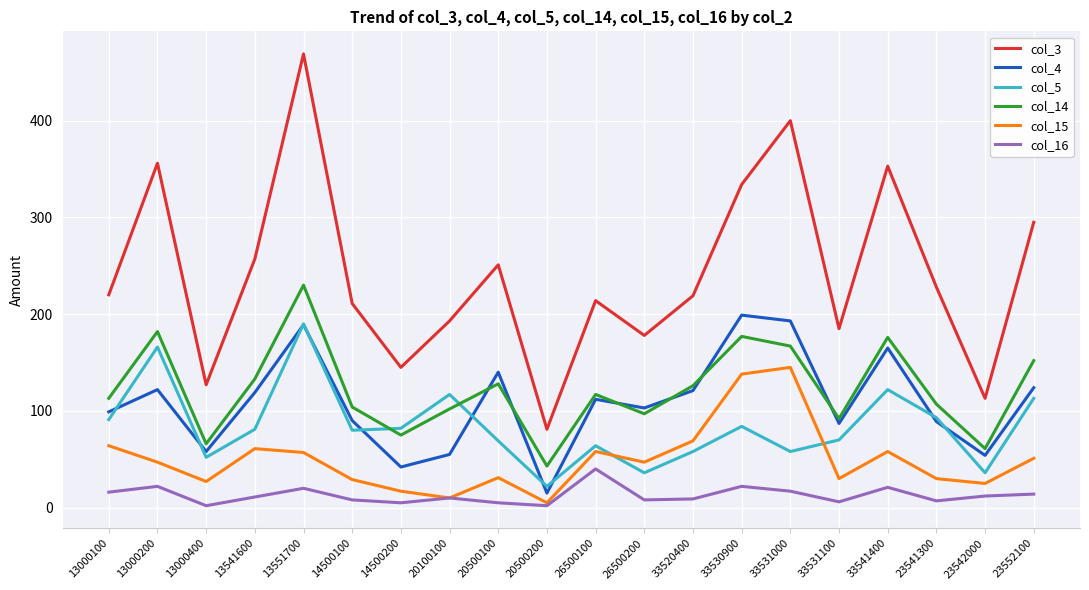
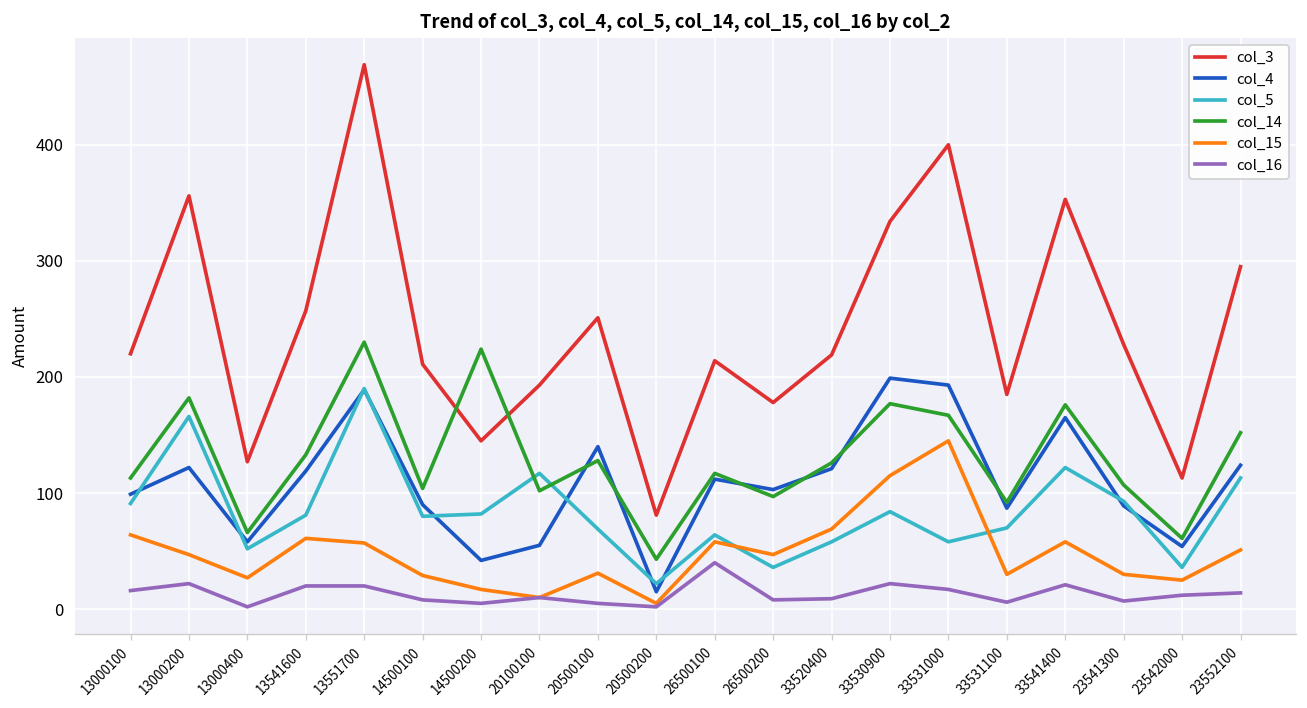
col_16, 13541600: 10 -> 20
col_14, 14500200: 80 -> 220
col_15, 33530900: 140 -> 120
